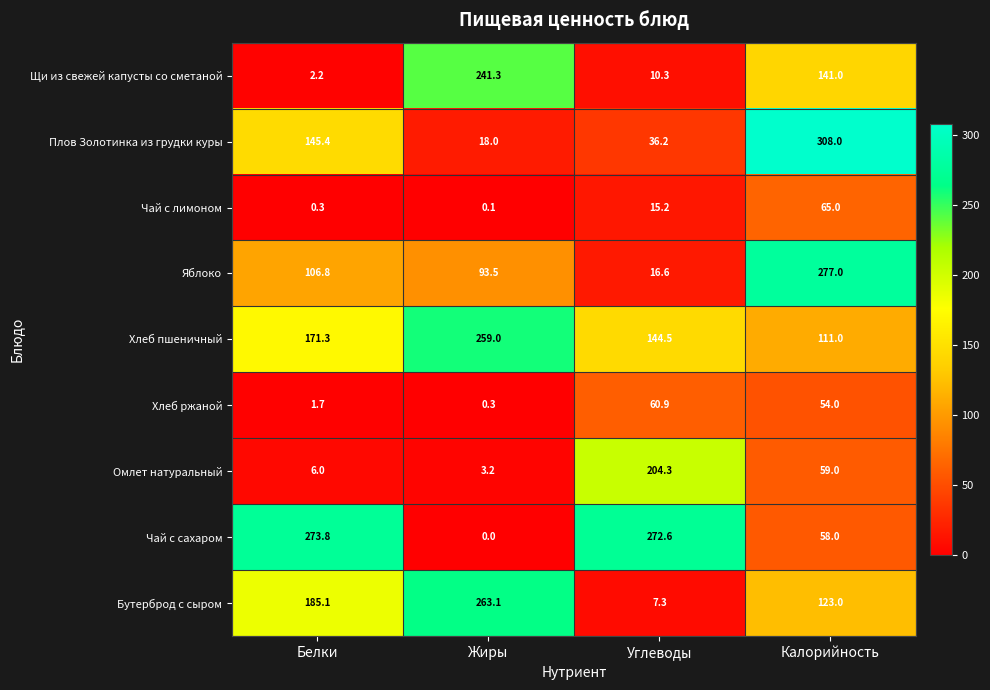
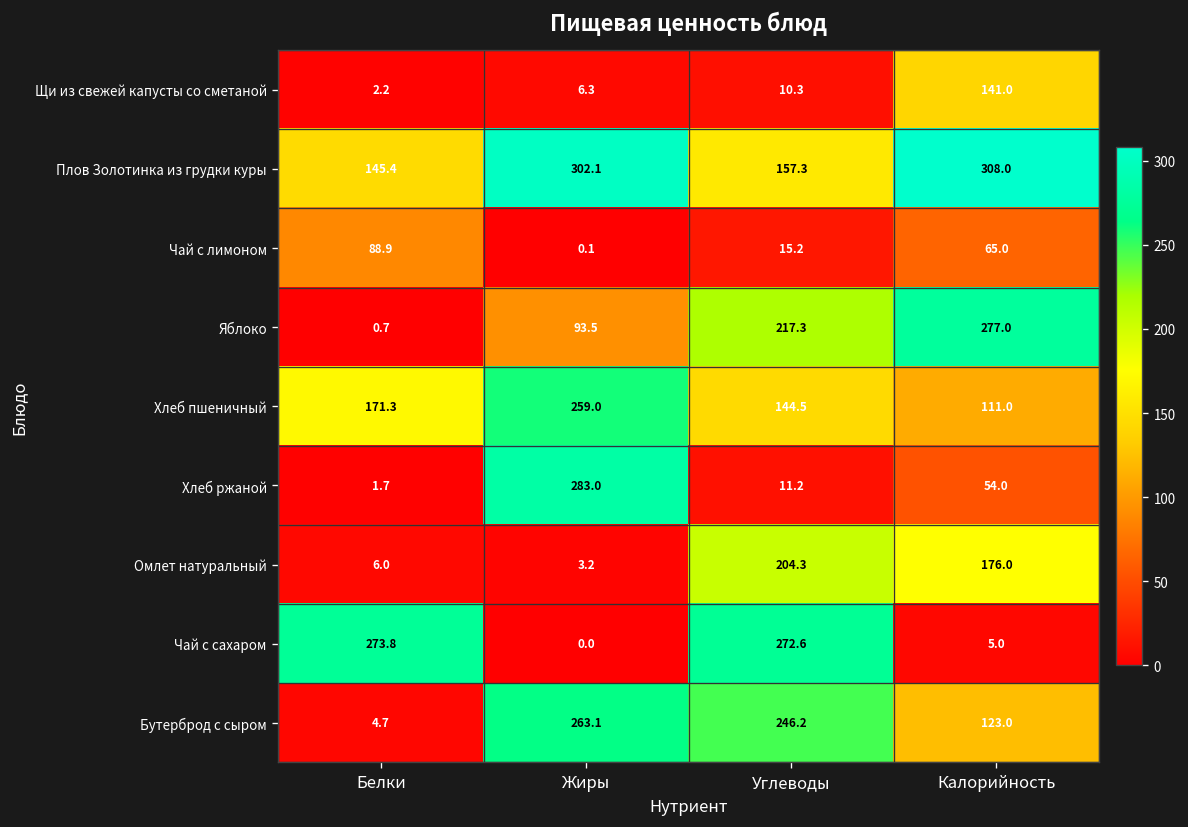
Щи из свежей капусты со сметаной, Жиры: 241.3 -> 6.3
Плов Золотинка из грудки куры, Жиры: 18.0 -> 302.1
Плов Золотинка из грудки куры, Углеводы: 36.2 -> 157.3
Чай с лимоном, Белки: 0.3 -> 88.9
Яблоко, Белки: 106.8 -> 0.7
Яблоко, Углеводы: 16.6 -> 217.3
Хлеб ржаной, Жиры: 0.3 -> 283.0
Хлеб ржаной, Углеводы: 60.9 -> 11.2
Омлет натуральный, Калорийность: 59.0 -> 176.0
Чай с сахаром, Калорийность: 58.0 -> 5.0
Бутерброд с сыром, Белки: 185.1 -> 4.7
Бутерброд с сыром, Углеводы: 7.3 -> 246.2
